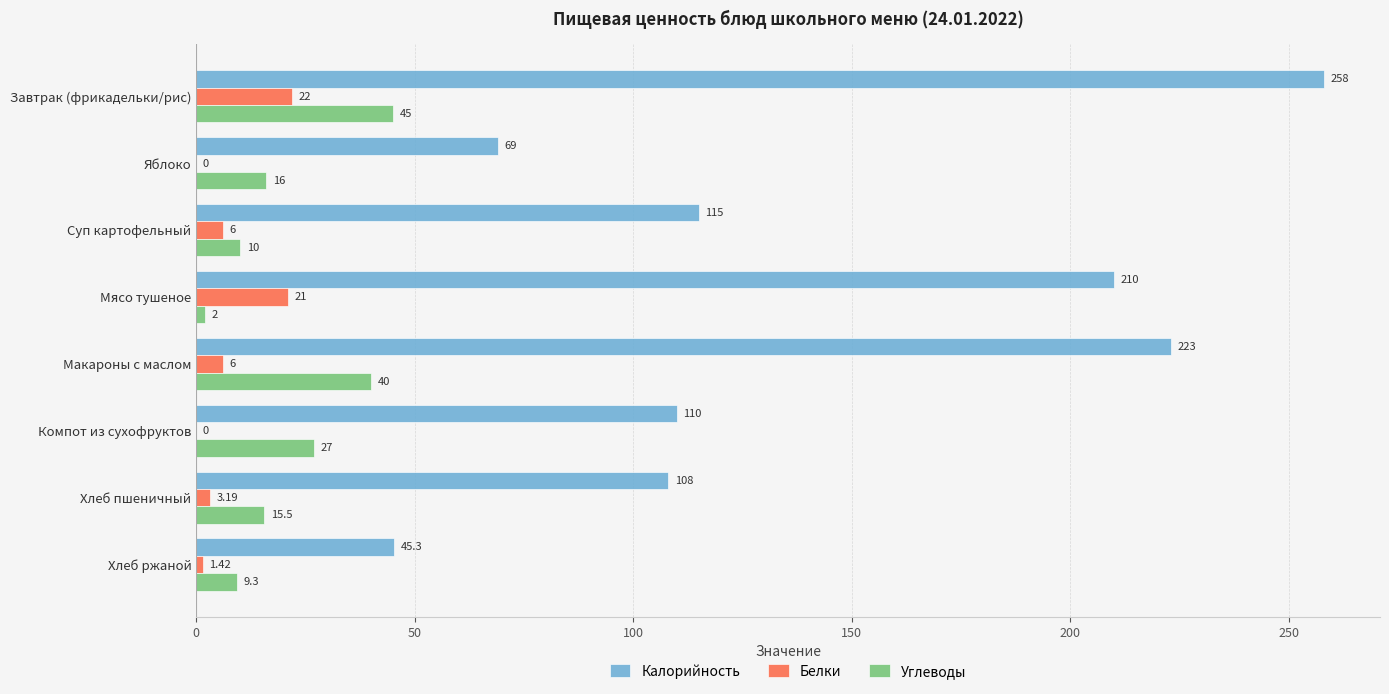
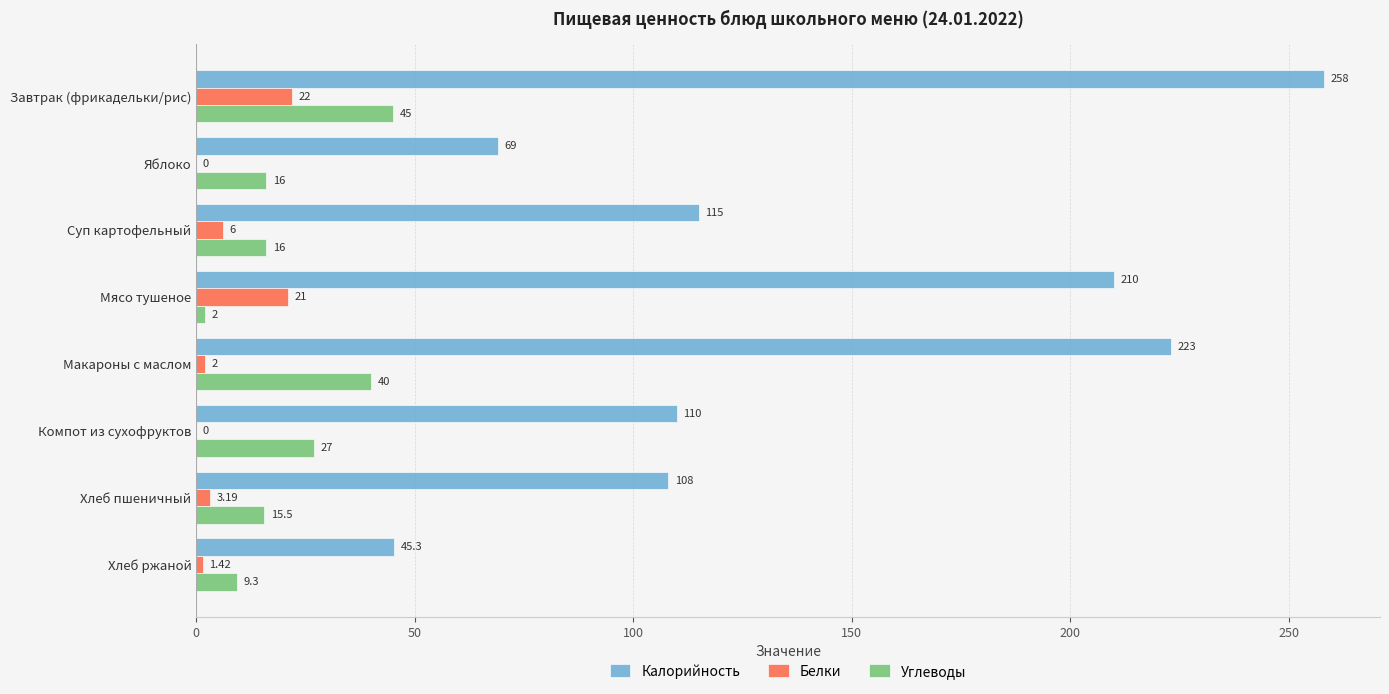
Углеводы, Суп картофельный: 10 -> 16
Белки, Макароны с маслом: 6 -> 2
